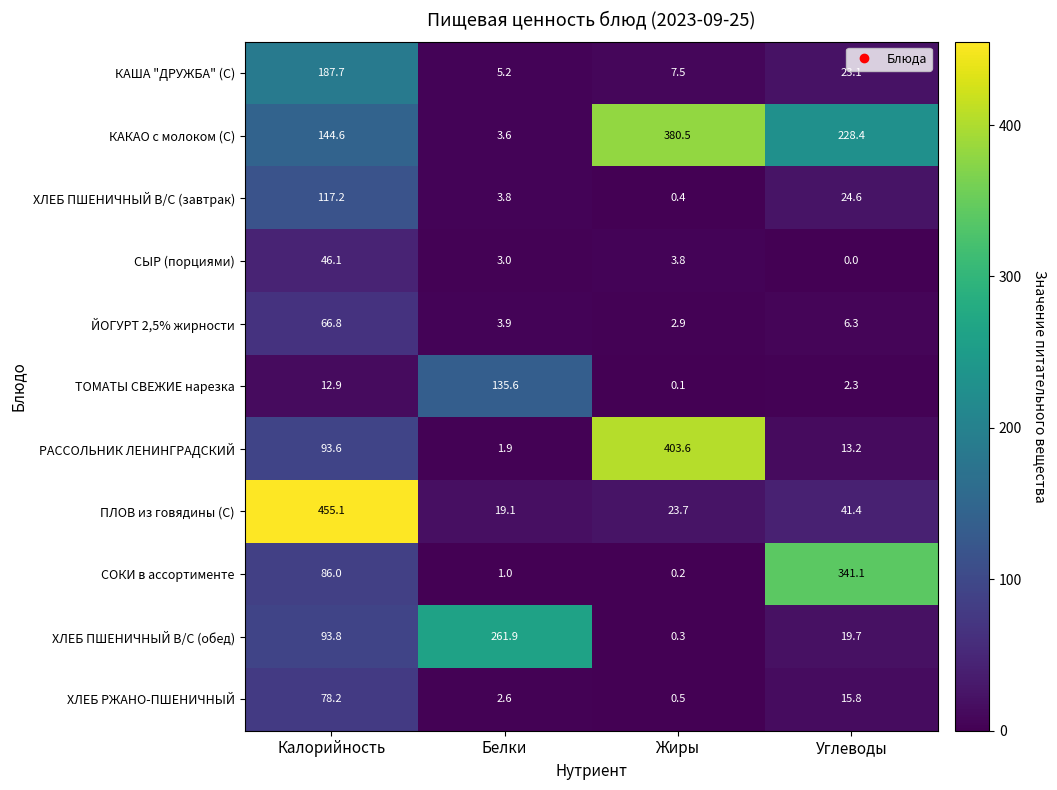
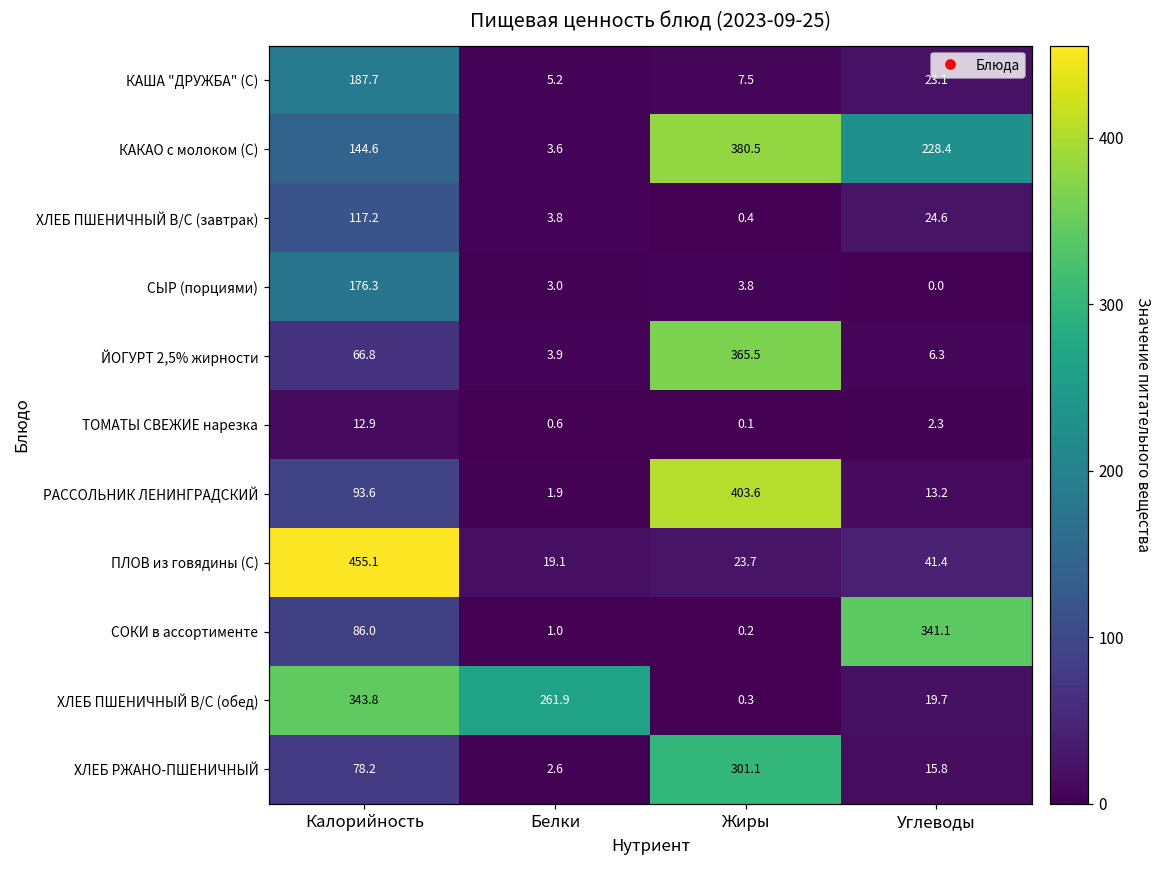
СЫР (порциями), Калорийность: 46.1 -> 176.3
ЙОГУРТ 2,5% жирности, Жиры: 2.9 -> 365.5
ТОМАТЫ СВЕЖИЕ нарезка, Белки: 135.6 -> 0.6
ХЛЕБ ПШЕНИЧНЫЙ В/С (обед), Калорийность: 93.8 -> 343.8
ХЛЕБ РЖАНО-ПШЕНИЧНЫЙ, Жиры: 0.5 -> 301.1
